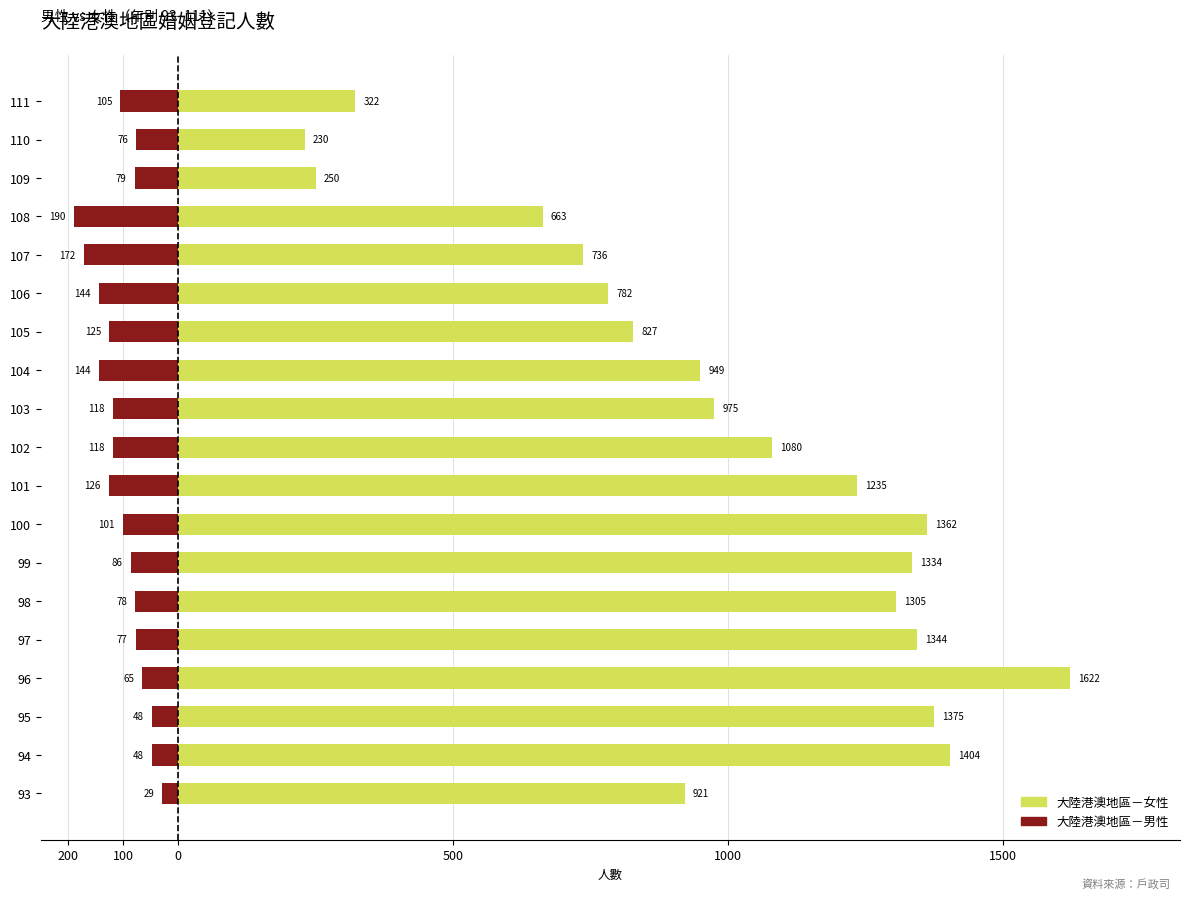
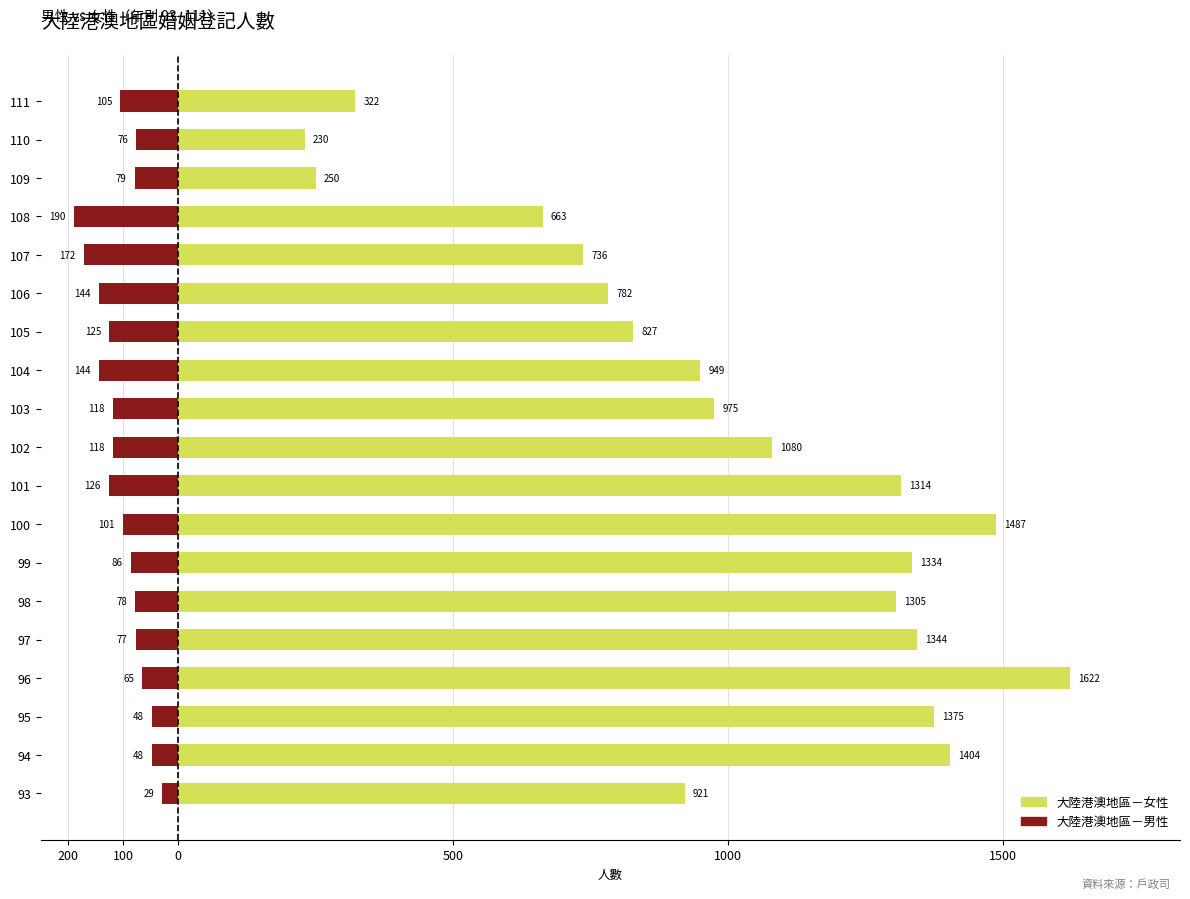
大陸港澳地區－女性, 101: 1235 -> 1314
大陸港澳地區－女性, 100: 1362 -> 1487
